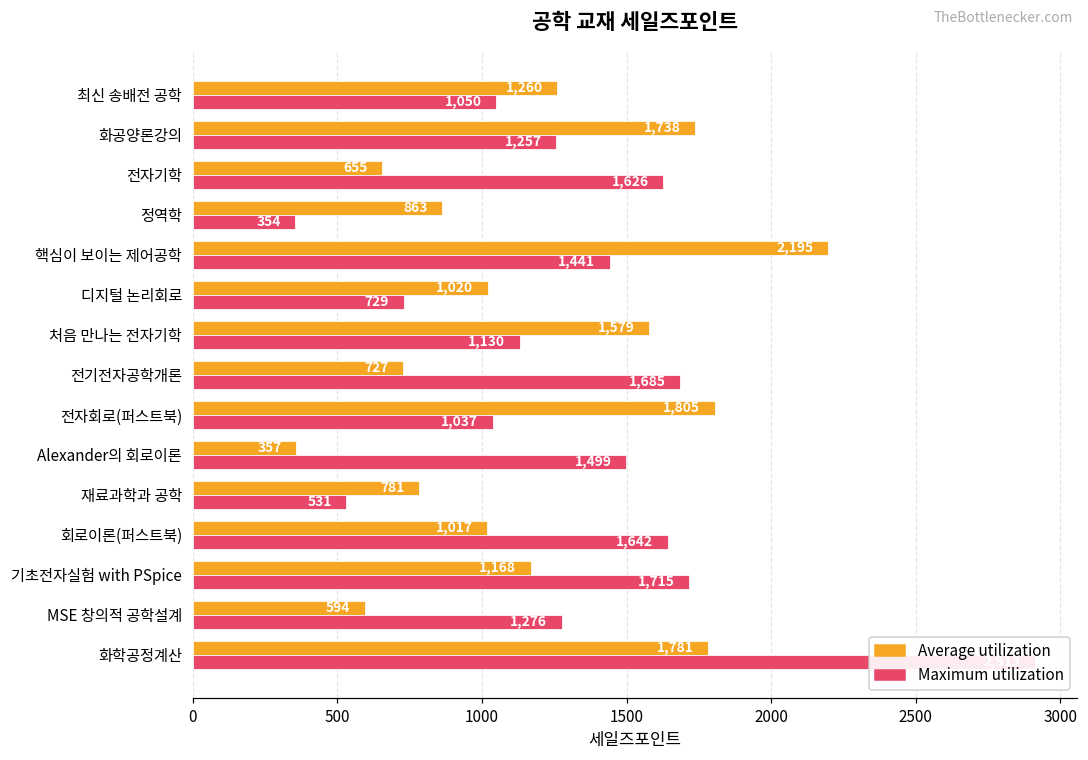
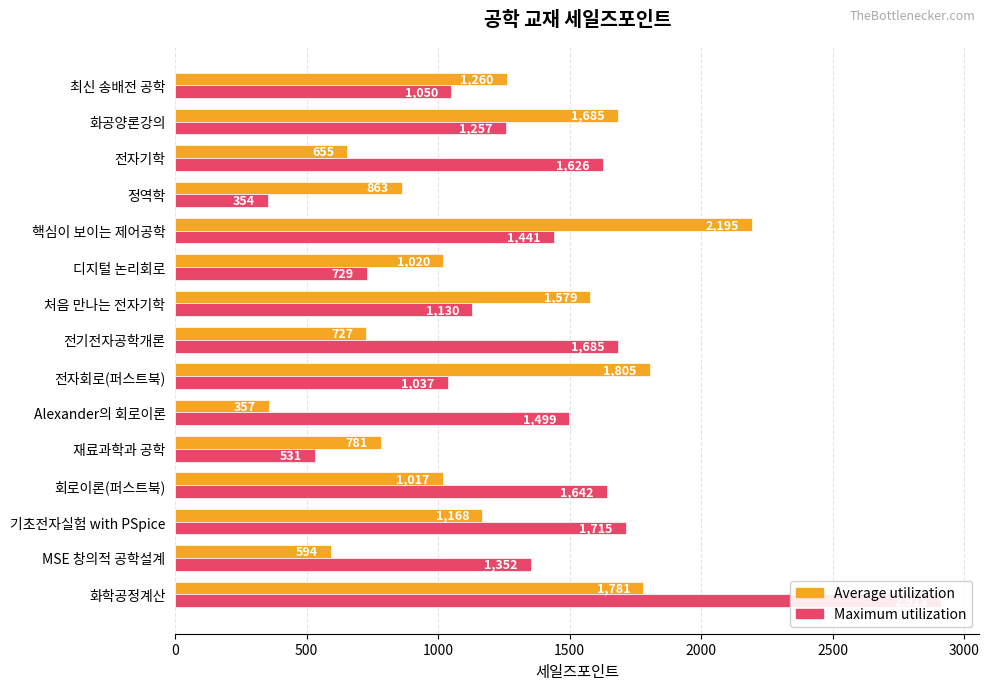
Average utilization, 화공양론강의: 1,738 -> 1,685
Maximum utilization, MSE 창의적 공학설계: 1,276 -> 1,352
